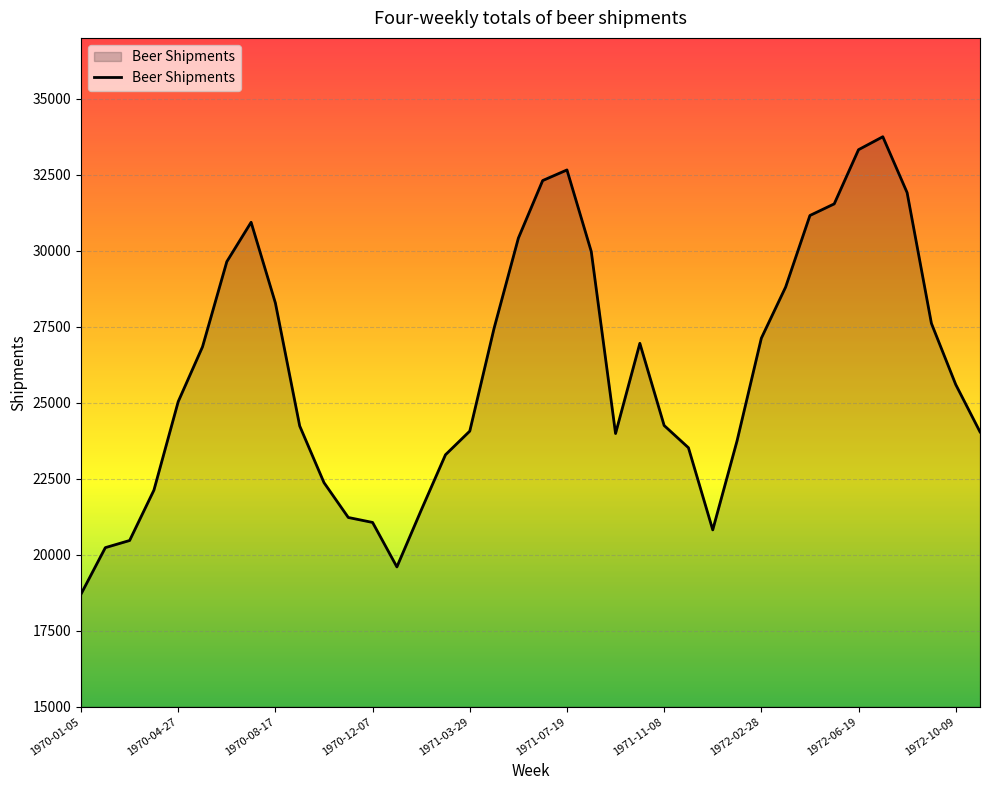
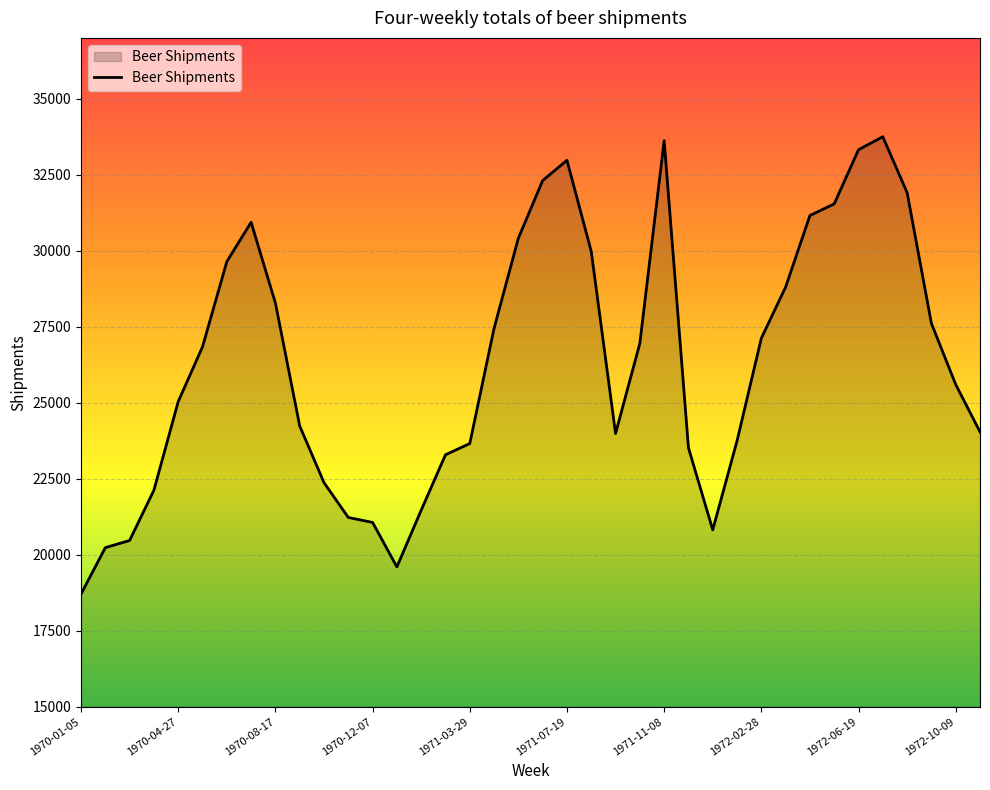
1971-03-29: 24100 -> 23700
1971-07-19: 32700 -> 33000
1971-11-08: 24300 -> 33600
